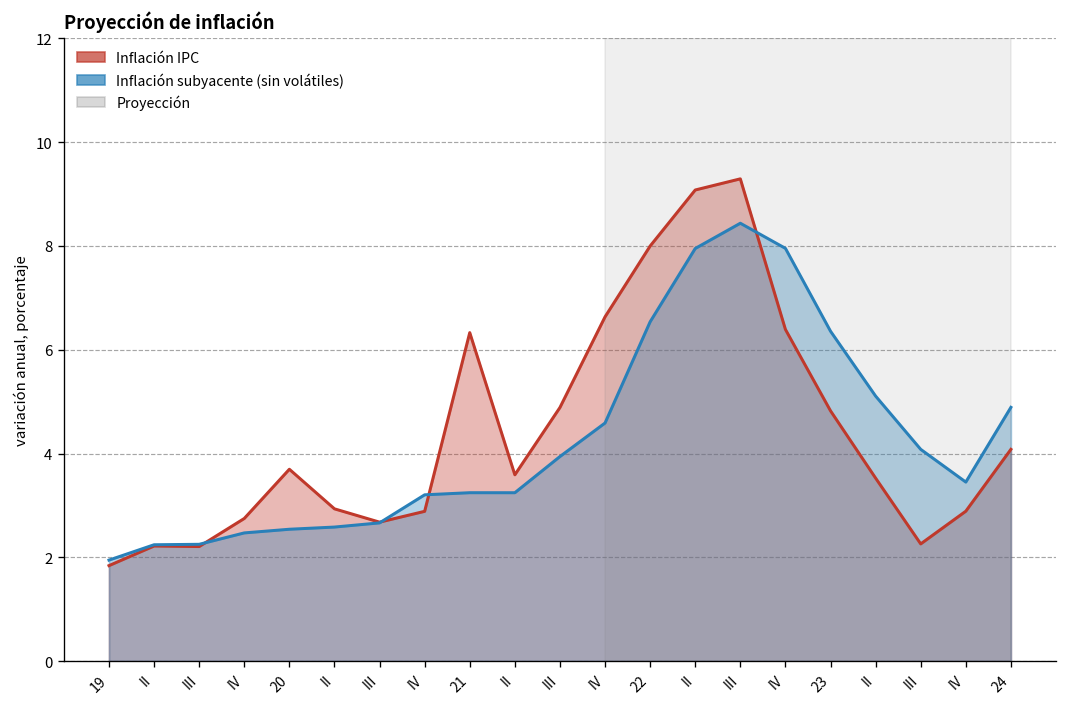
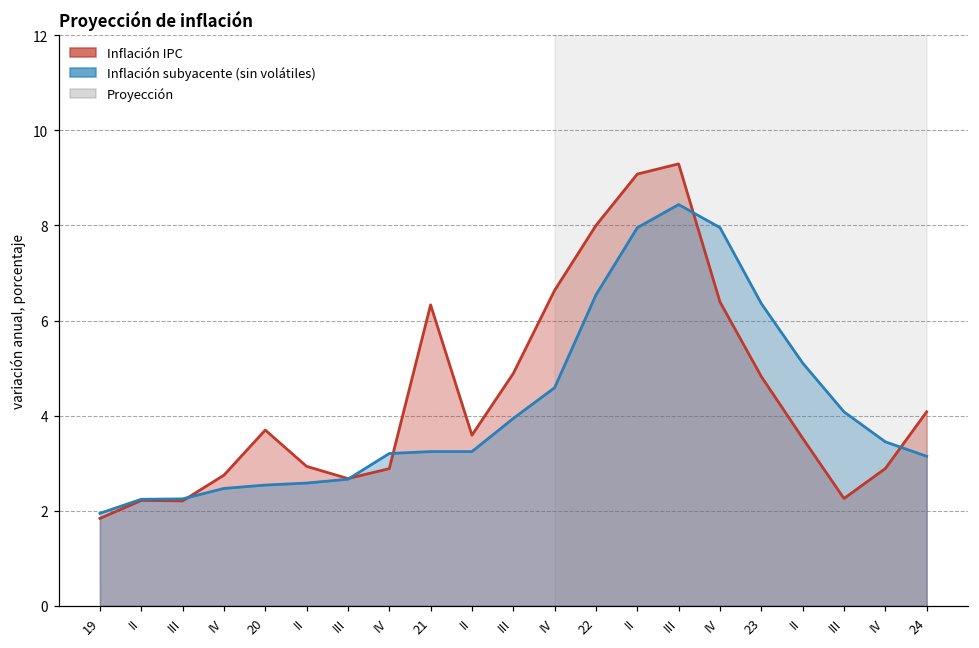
Inflación subyacente (sin volátiles), 24: 4.9 -> 3.1
